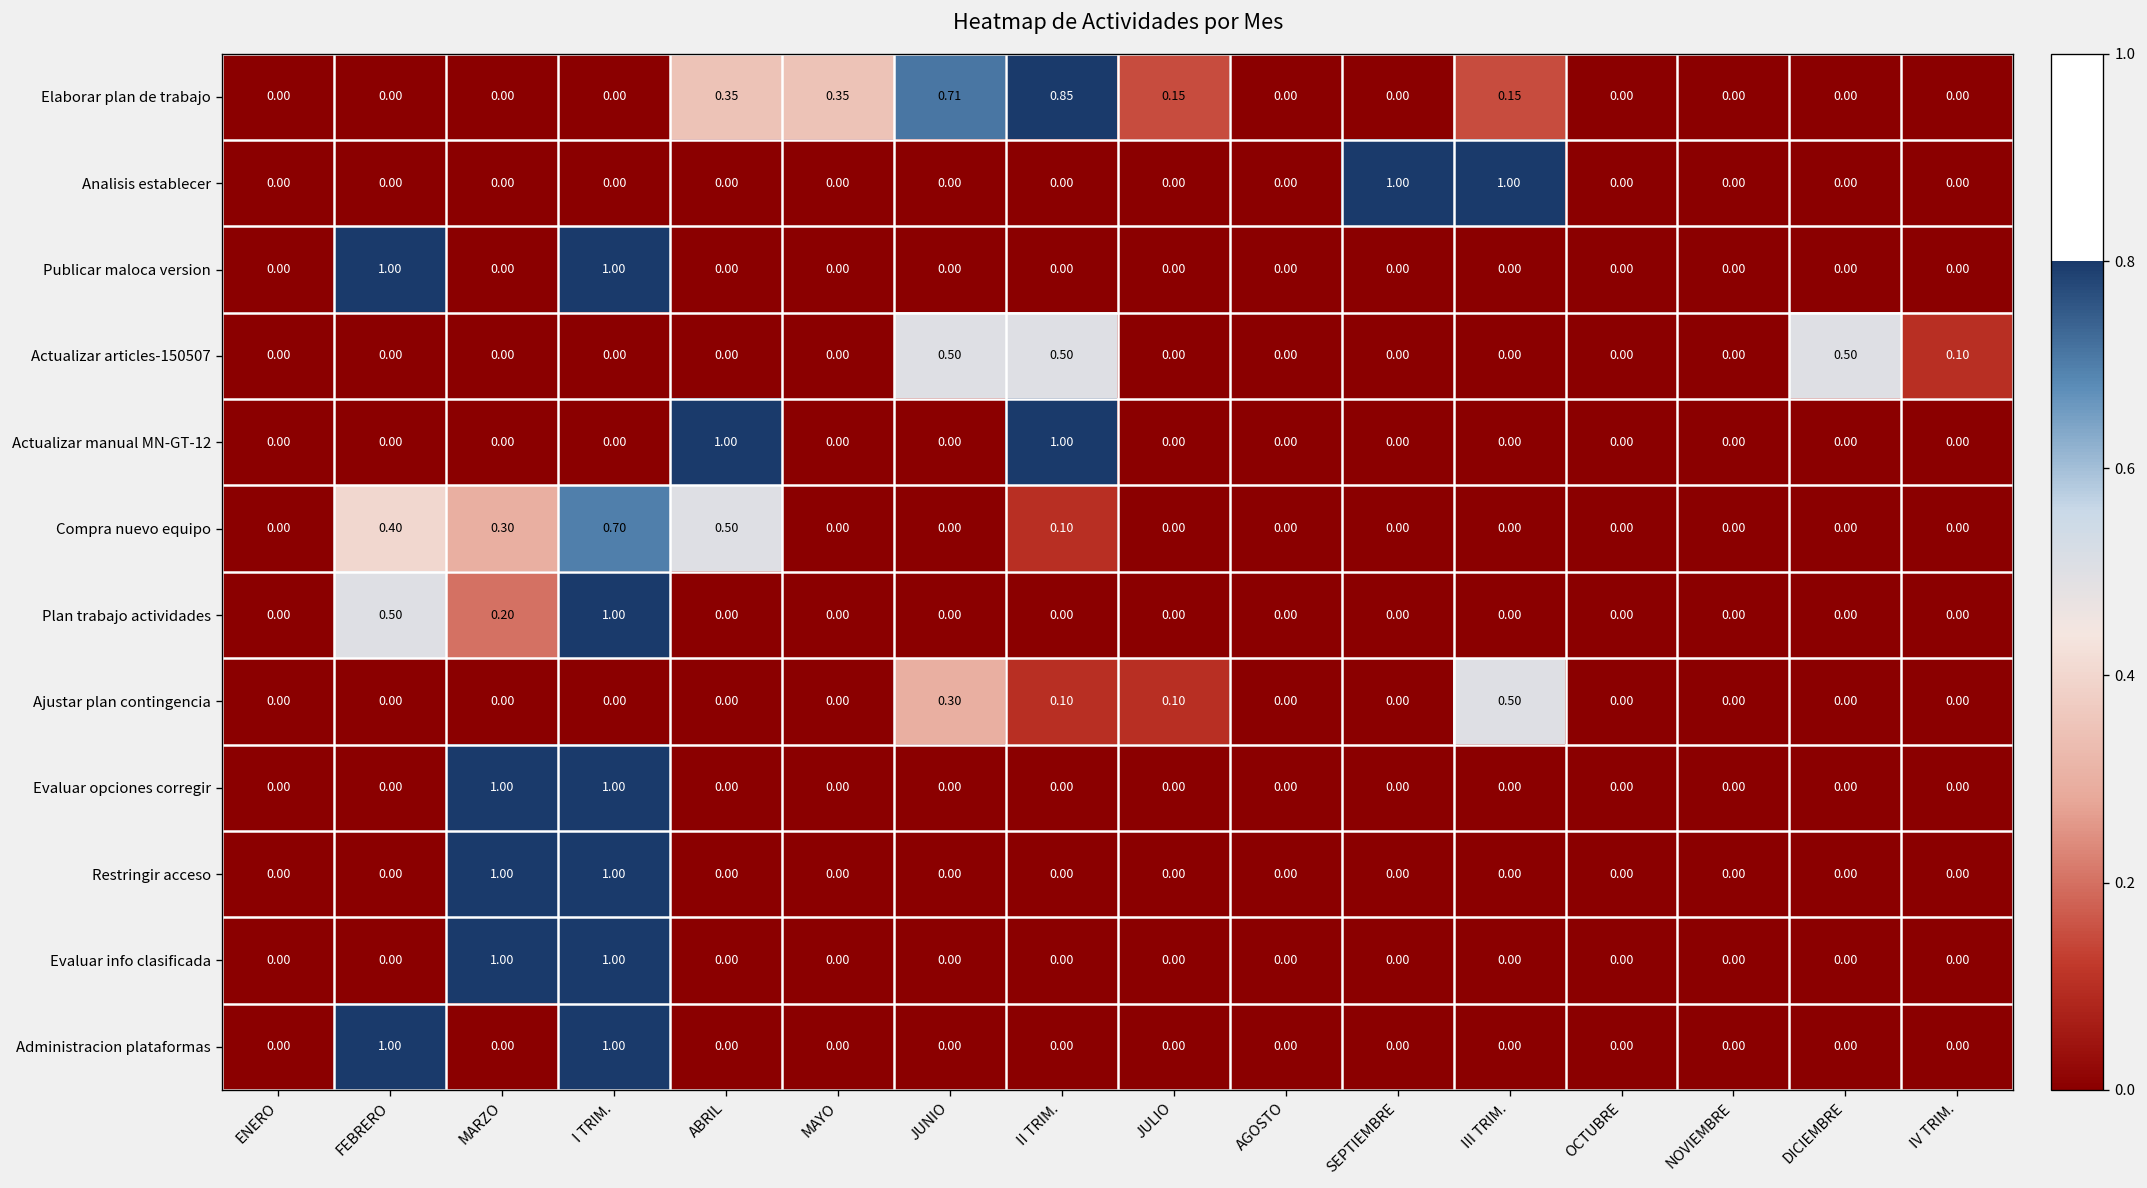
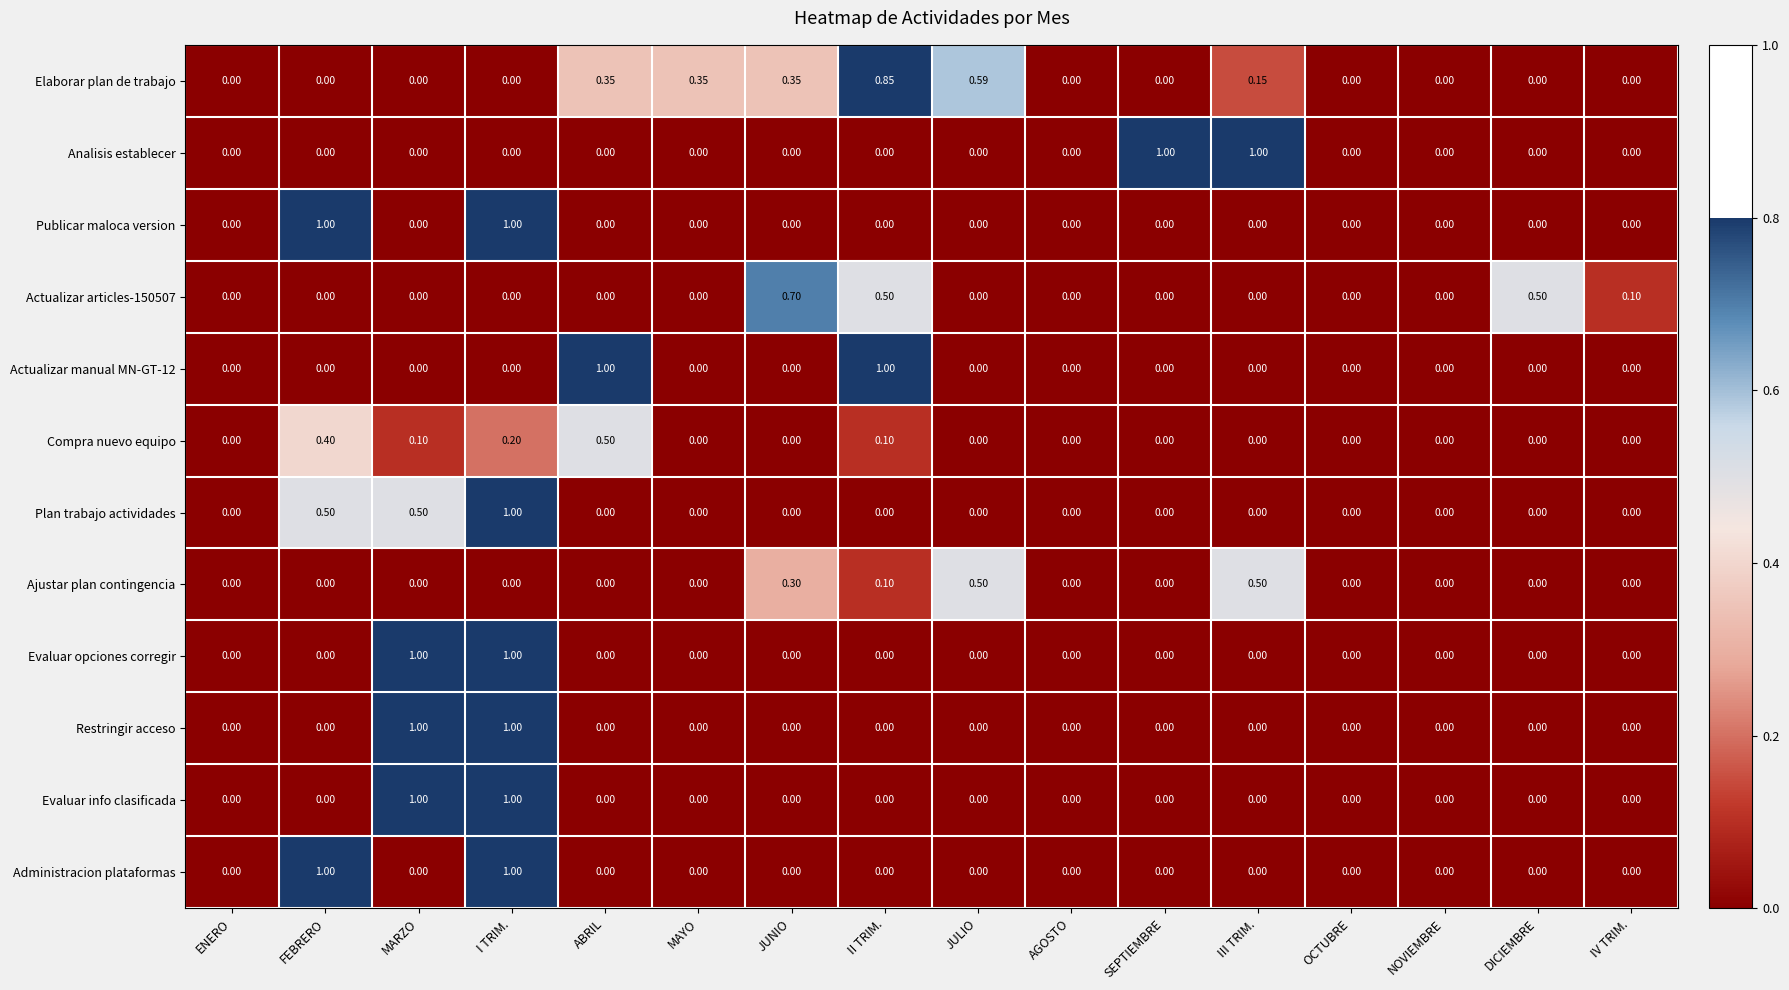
Elaborar plan de trabajo, JUNIO: 0.71 -> 0.35
Elaborar plan de trabajo, JULIO: 0.15 -> 0.59
Actualizar articles-150507, JUNIO: 0.50 -> 0.70
Compra nuevo equipo, MARZO: 0.30 -> 0.10
Compra nuevo equipo, I TRIM.: 0.70 -> 0.20
Plan trabajo actividades, MARZO: 0.20 -> 0.50
Ajustar plan contingencia, JULIO: 0.10 -> 0.50
